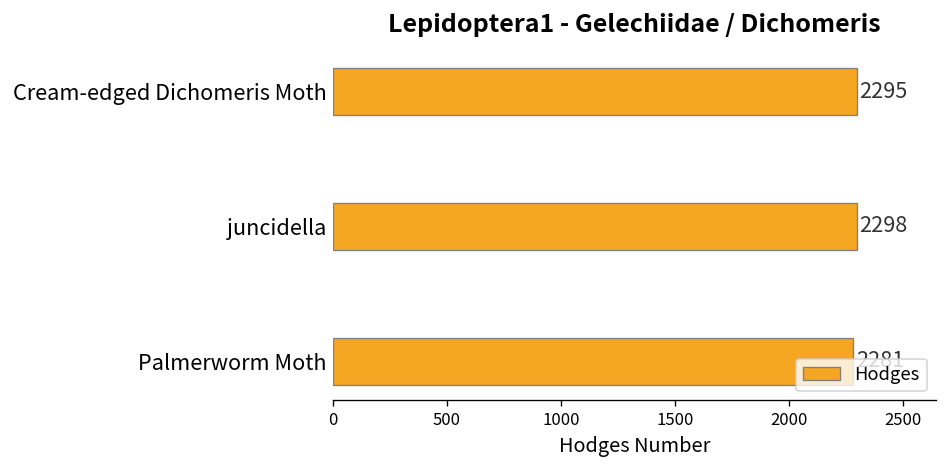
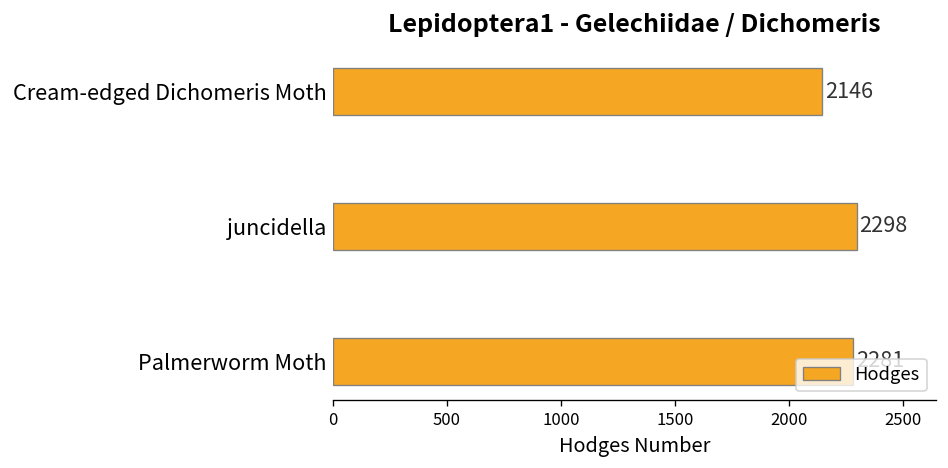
Cream-edged Dichomeris Moth: 2295 -> 2146
